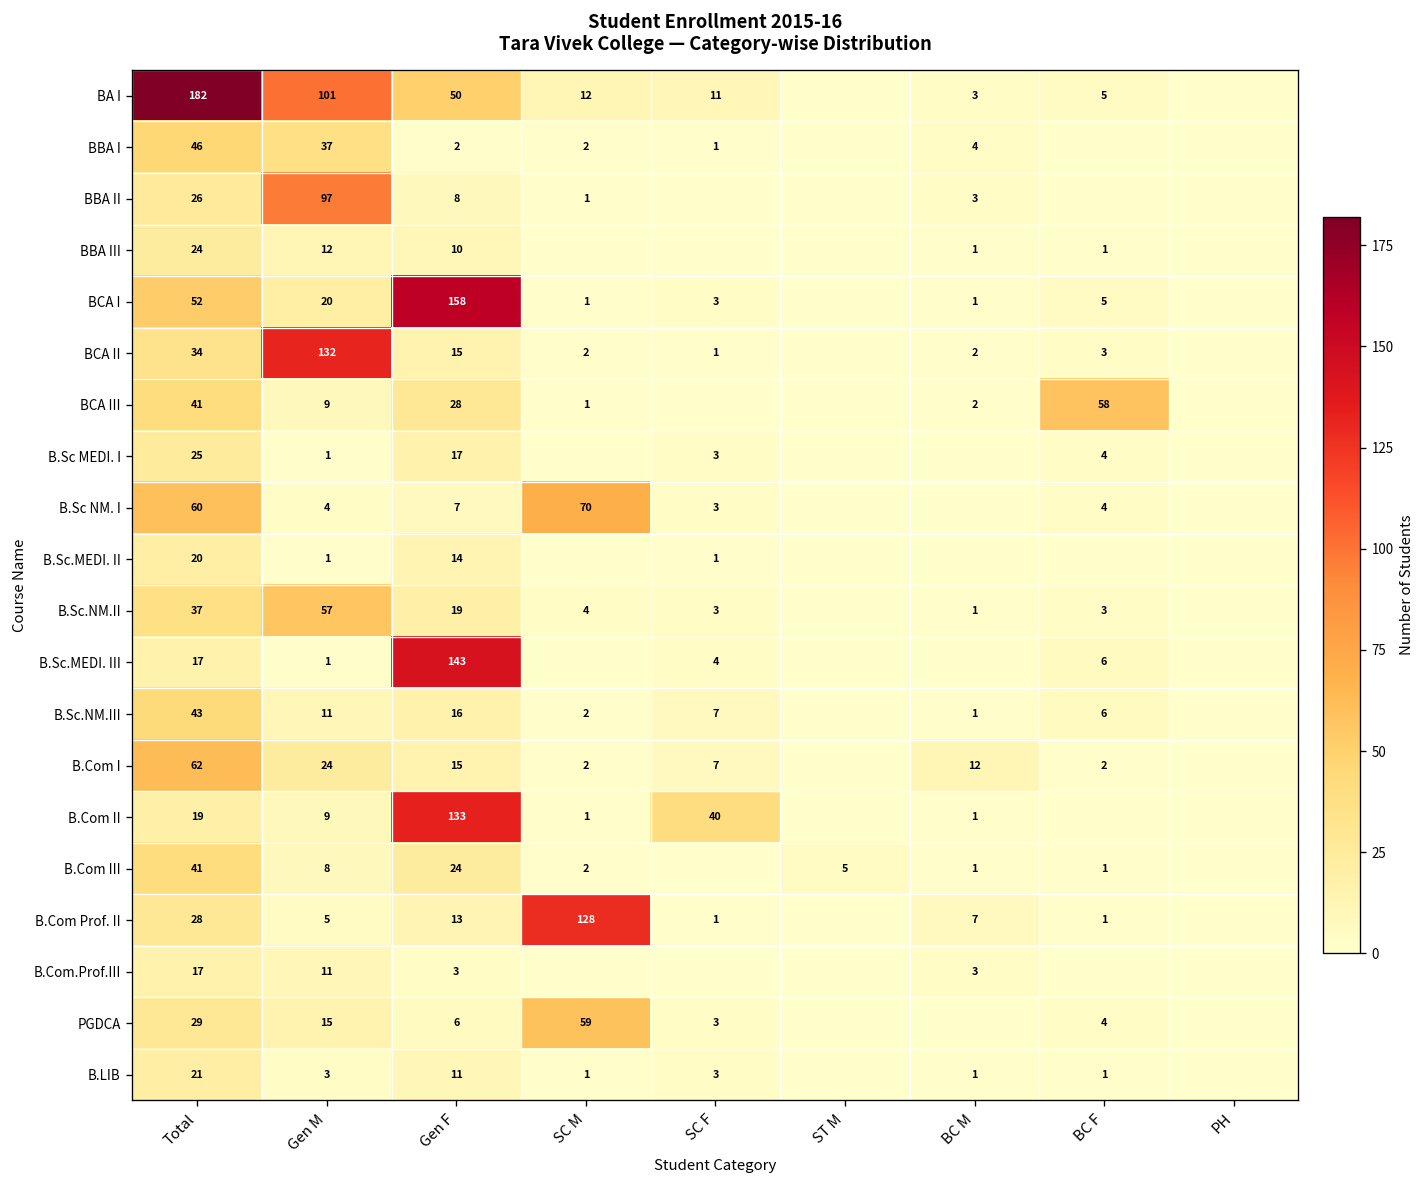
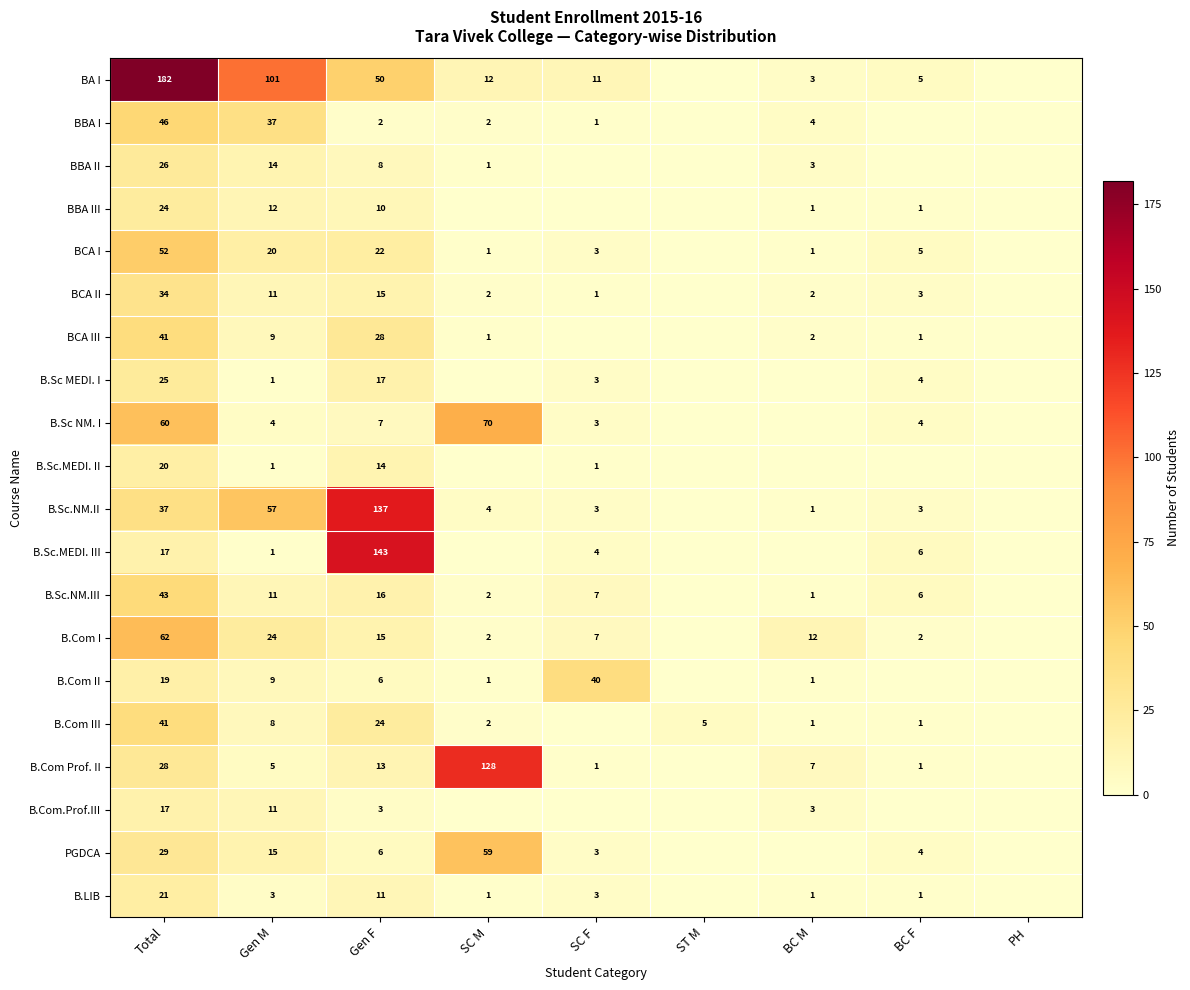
BBA II, Gen M: 97 -> 14
BCA I, Gen F: 158 -> 22
BCA II, Gen M: 132 -> 11
BCA III, BC F: 58 -> 1
B.Sc.NM.II, Gen F: 19 -> 137
B.Com II, Gen F: 133 -> 6
